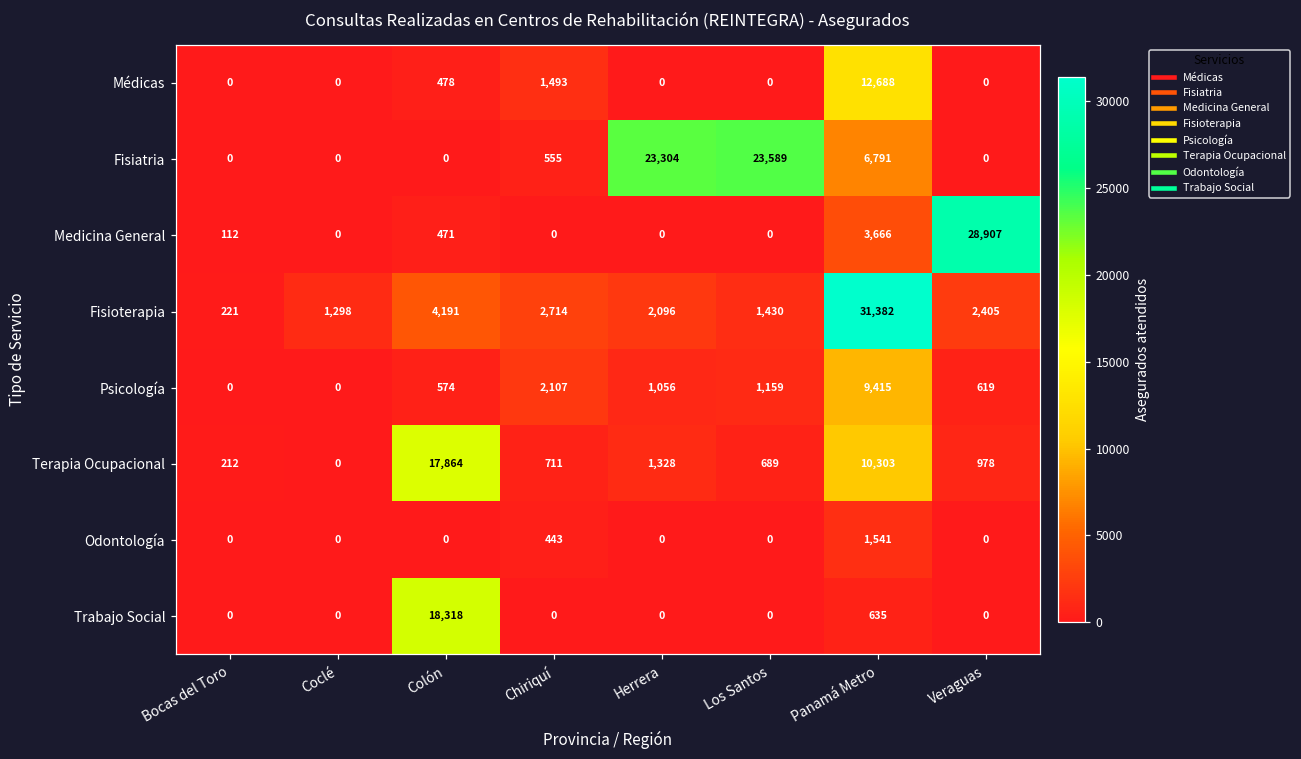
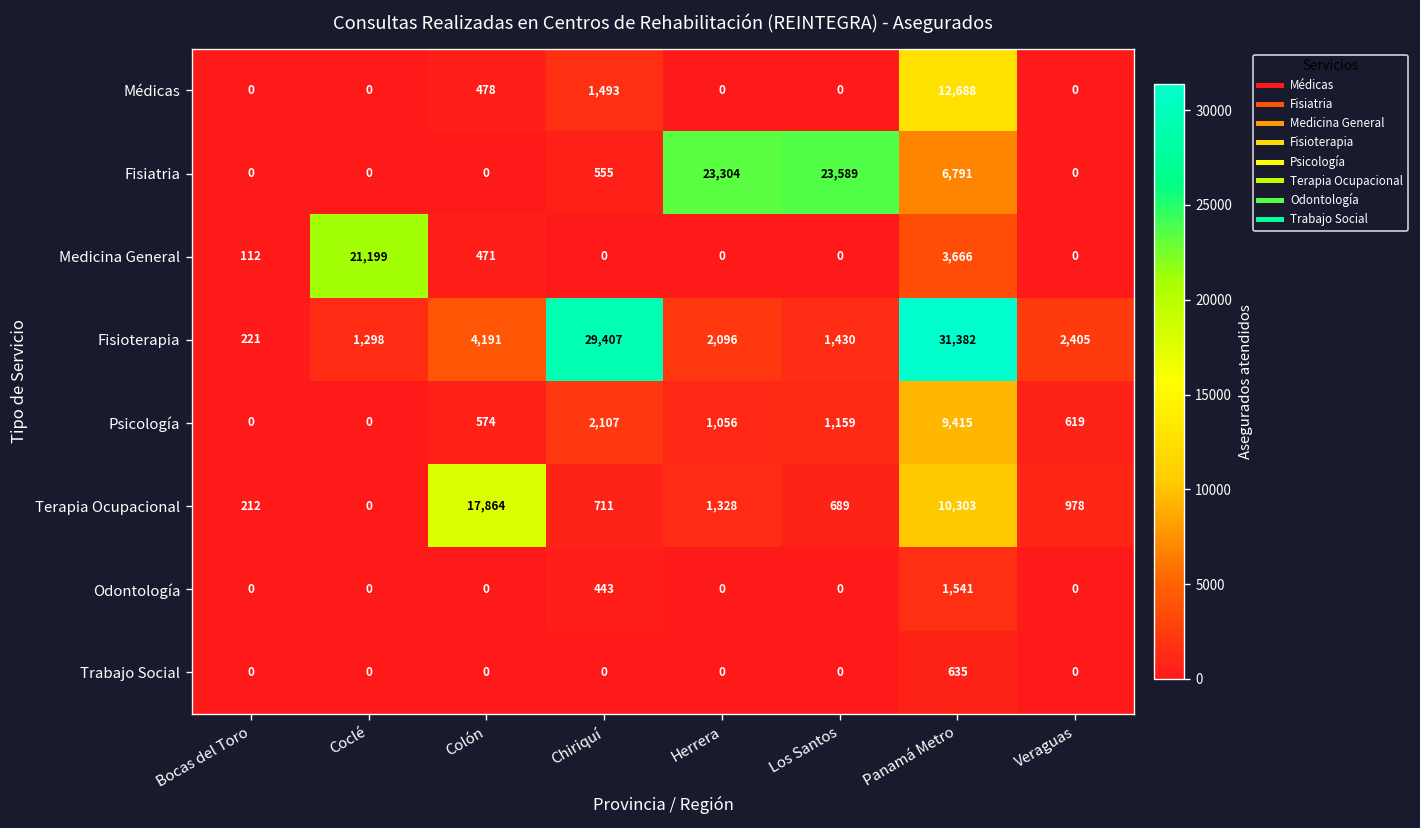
Medicina General, Coclé: 0 -> 21,199
Medicina General, Veraguas: 28,907 -> 0
Fisioterapia, Chiriquí: 2,714 -> 29,407
Trabajo Social, Colón: 18,318 -> 0
